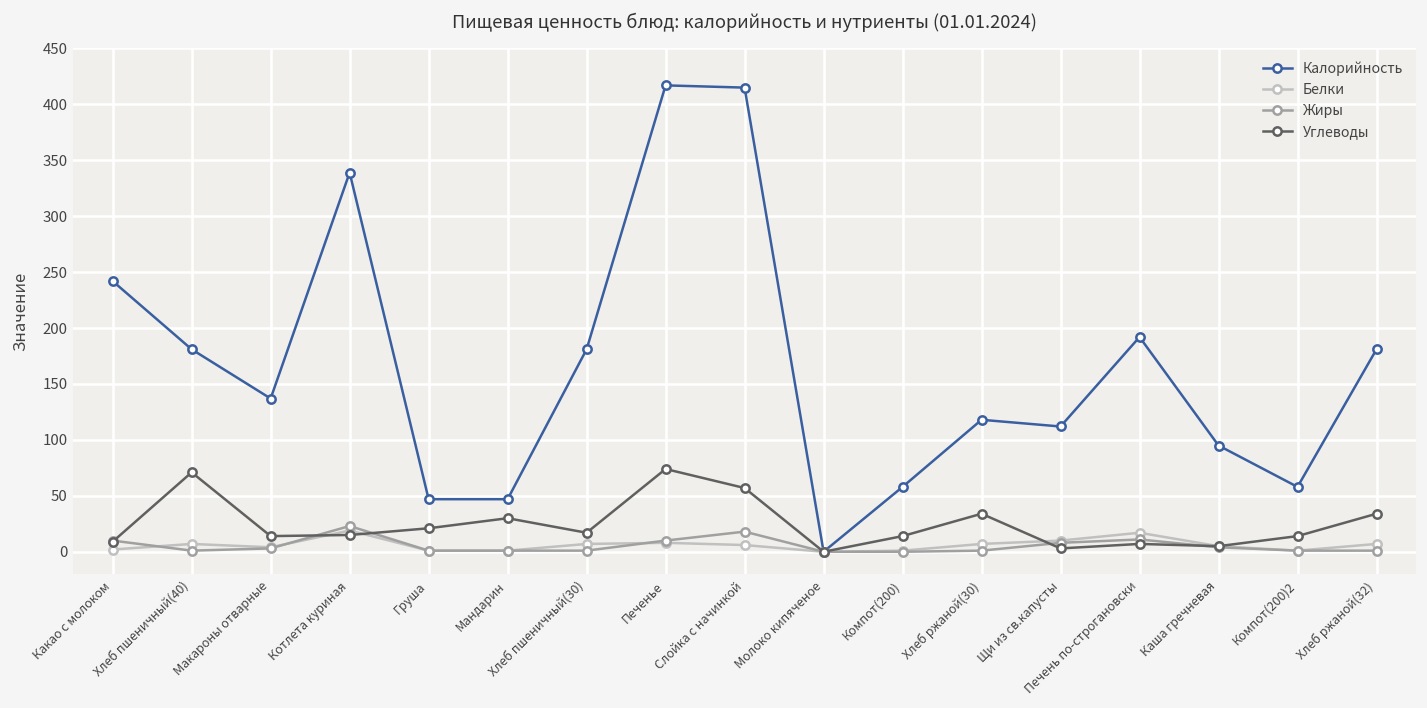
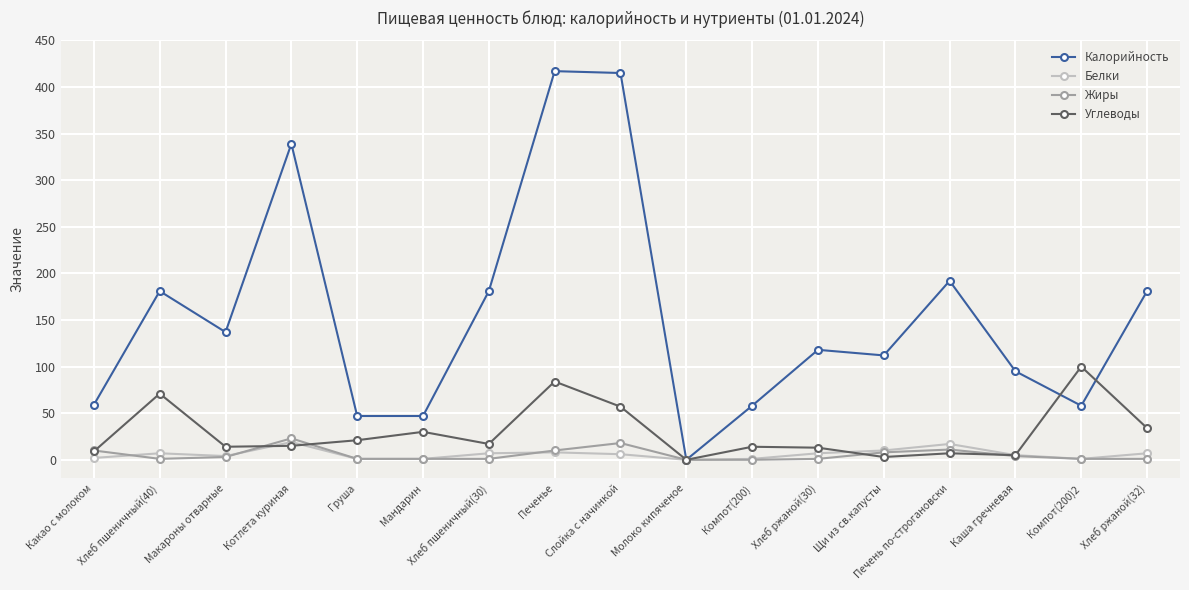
Калорийность, Какао с молоком: 240 -> 60
Углеводы, Печенье: 70 -> 80
Углеводы, Хлеб ржаной(30): 30 -> 10
Углеводы, Компот(200)2: 10 -> 100
